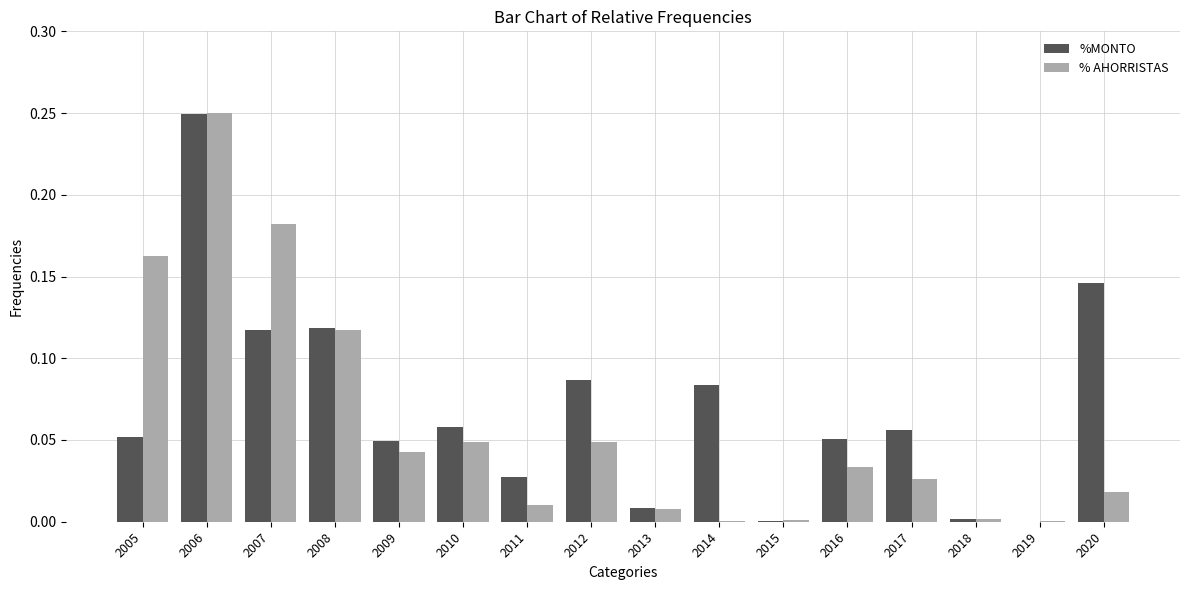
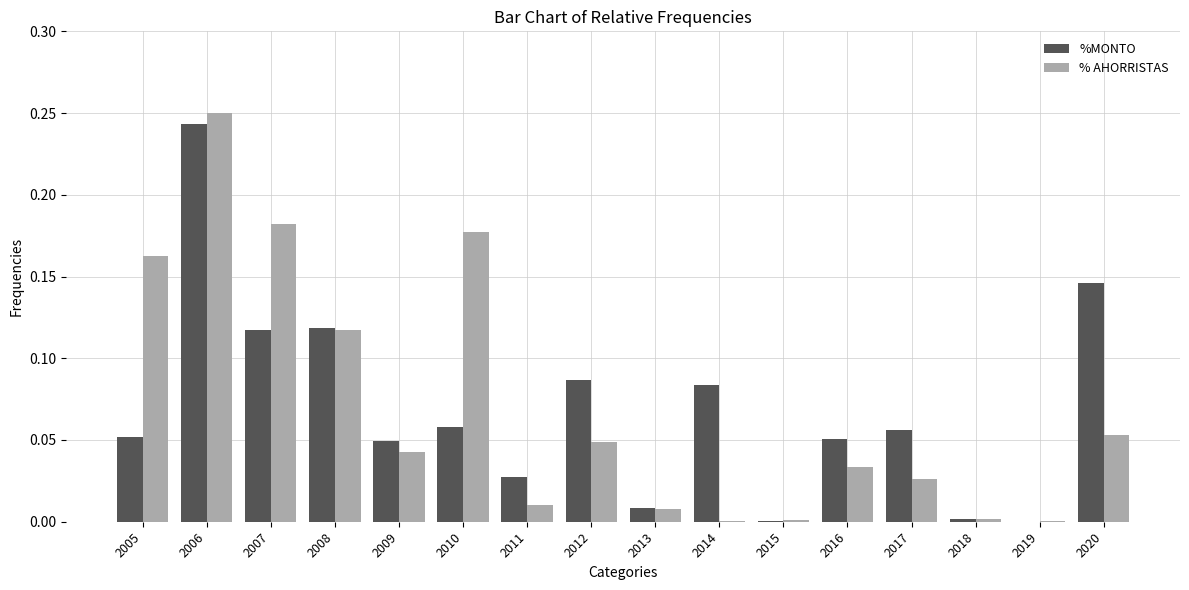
%MONTO, 2006: 0.249 -> 0.243
% AHORRISTAS, 2010: 0.049 -> 0.177
% AHORRISTAS, 2020: 0.018 -> 0.053
